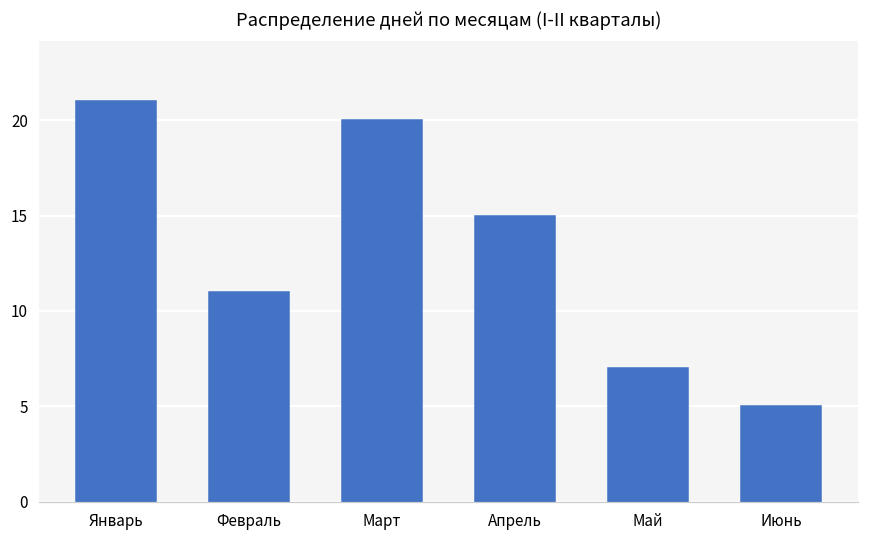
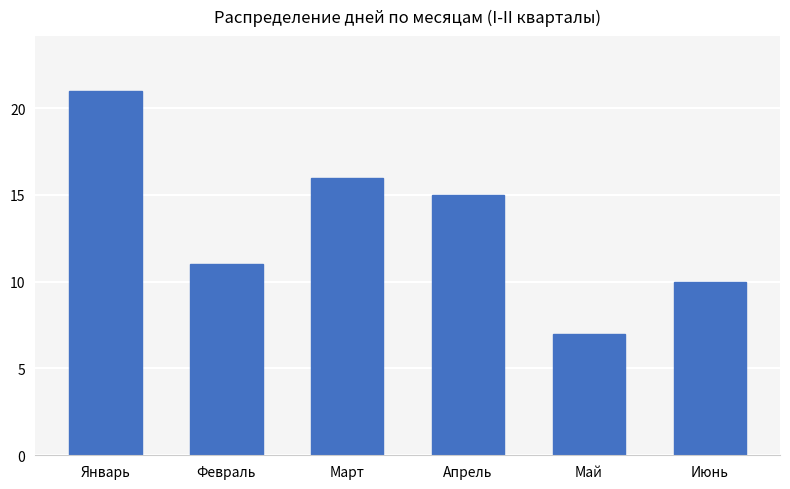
Март: 20 -> 16
Июнь: 5 -> 10
